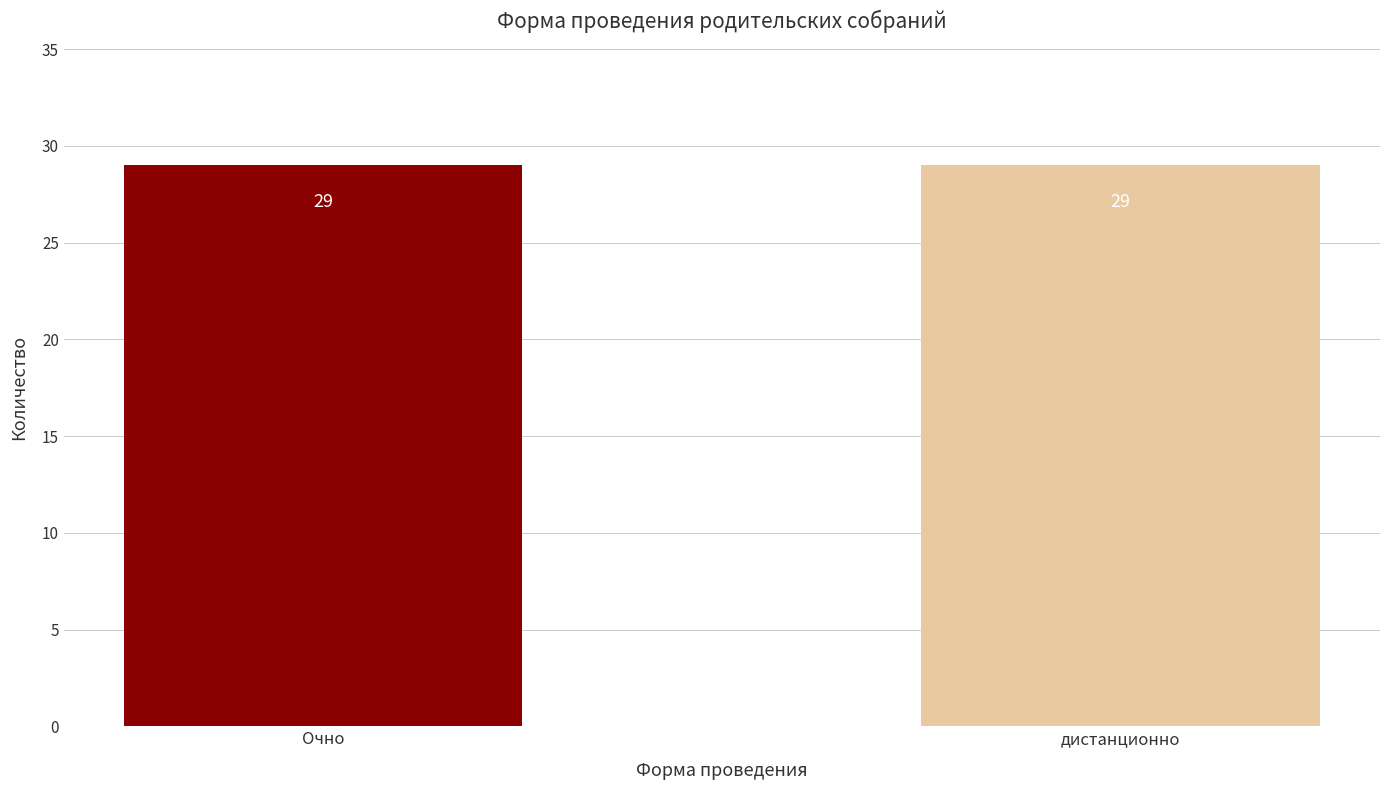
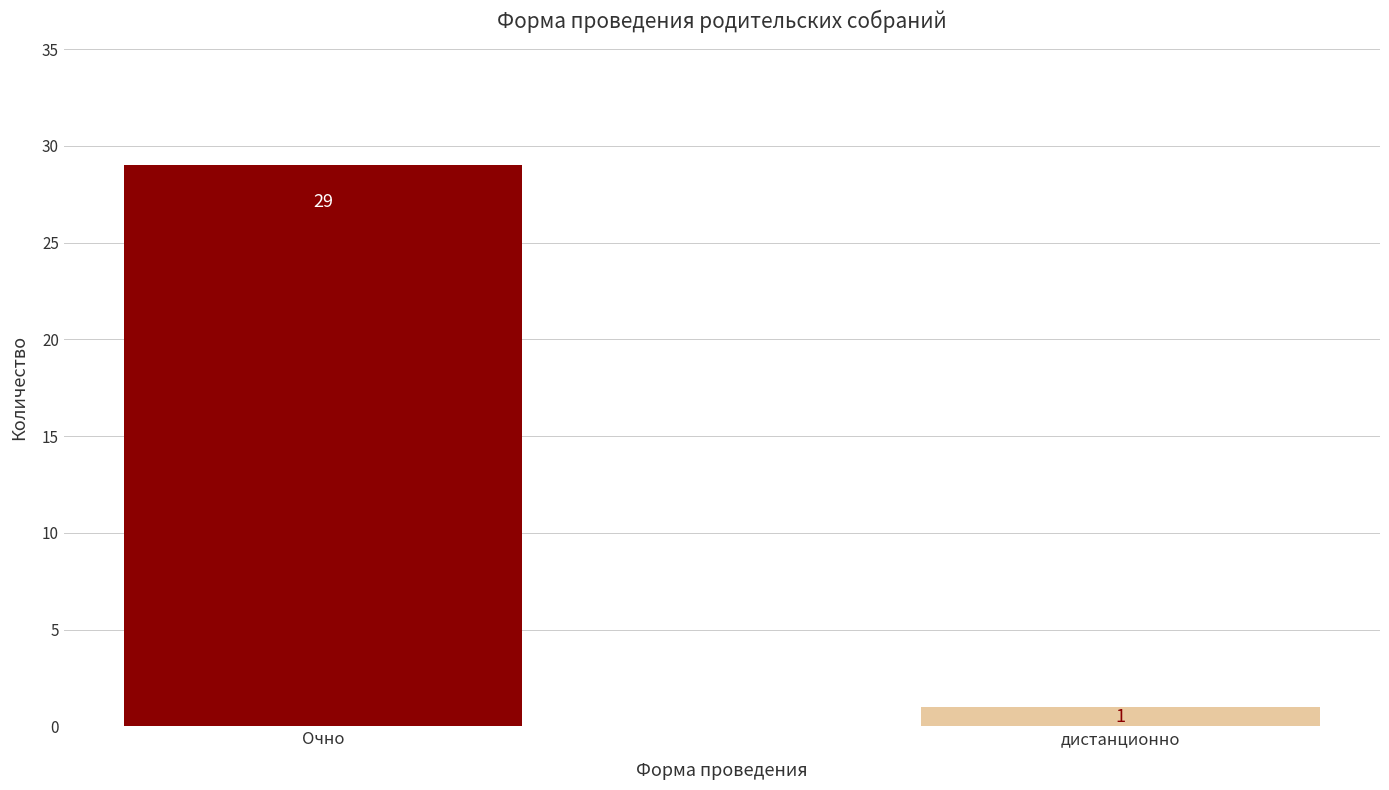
дистанционно: 29 -> 1
